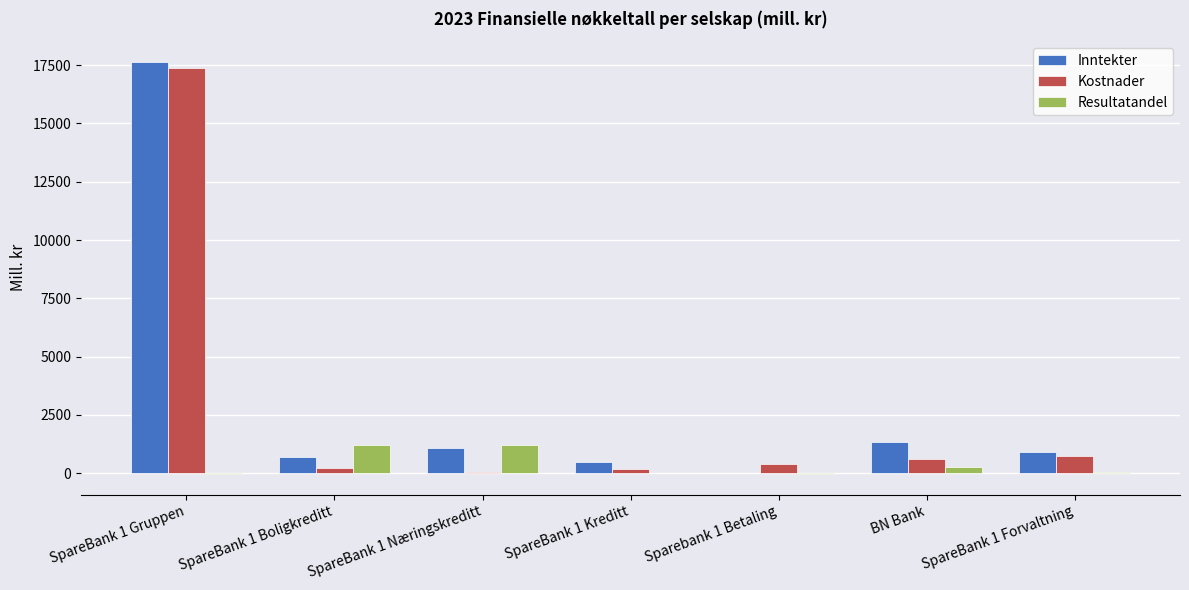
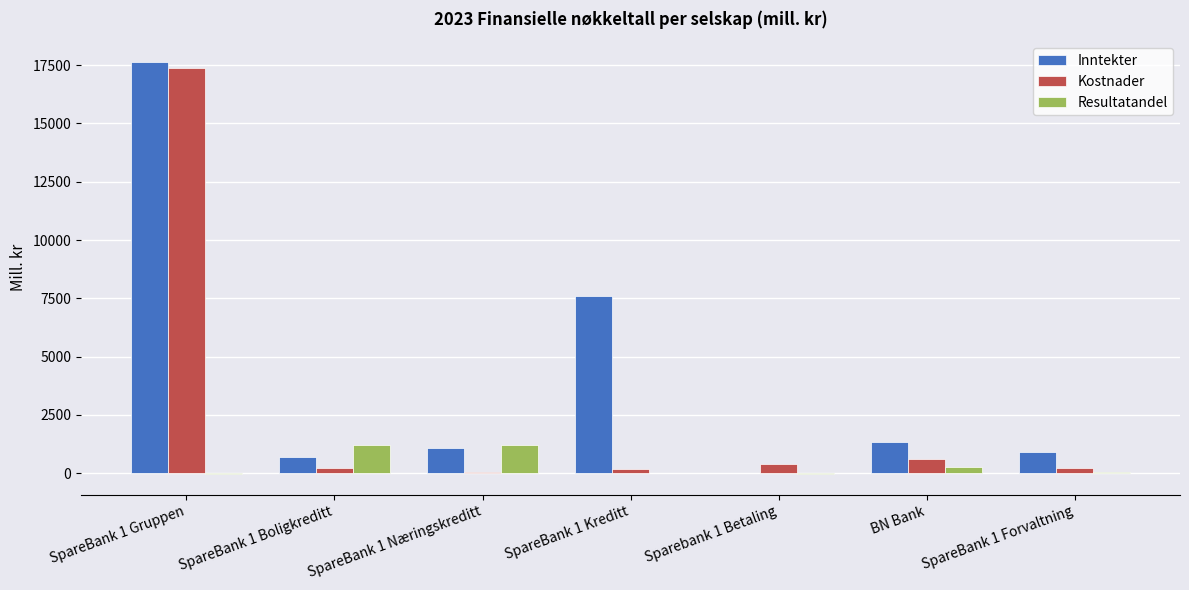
Inntekter, SpareBank 1 Kreditt: 500 -> 7600
Kostnader, SpareBank 1 Forvaltning: 700 -> 200
